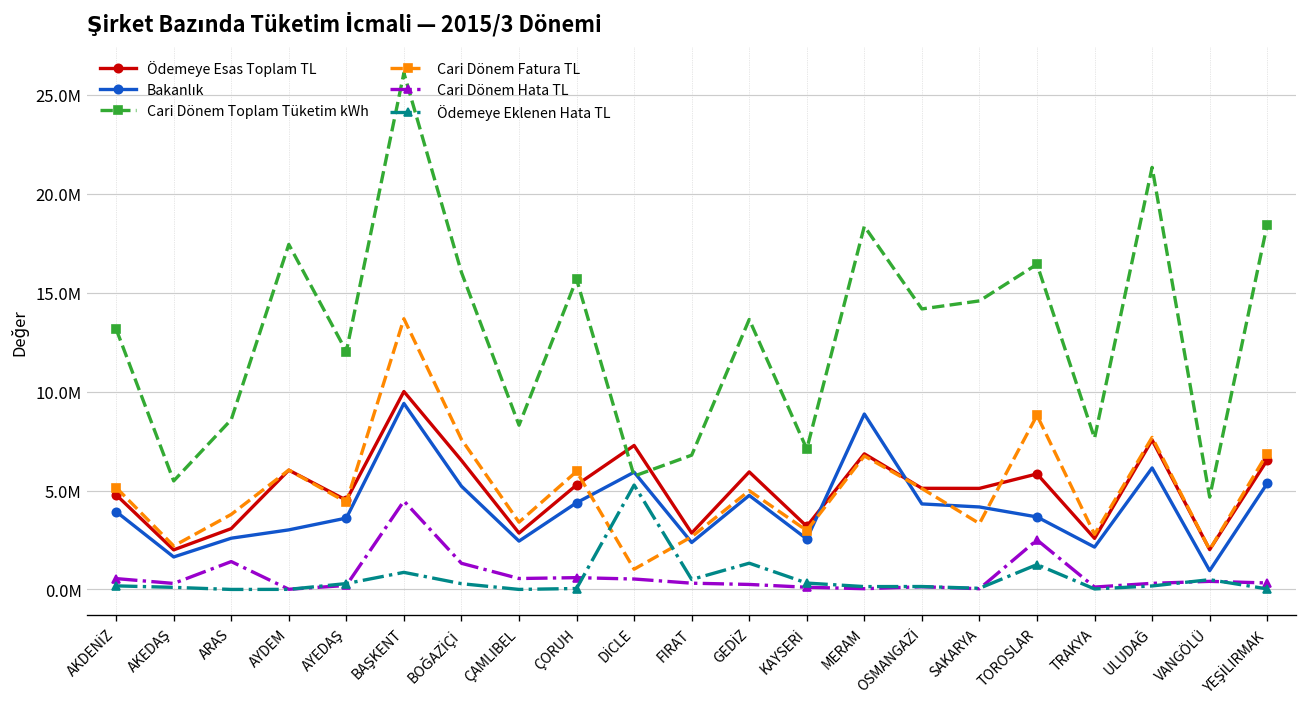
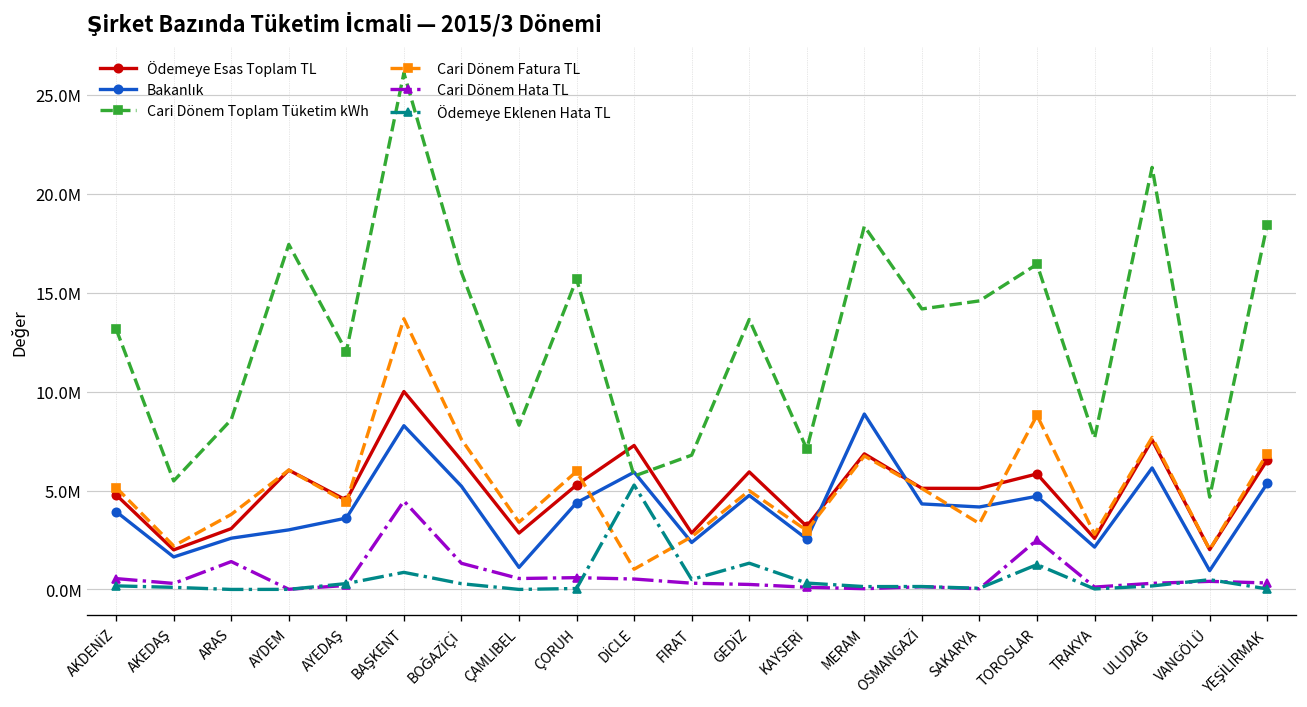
Bakanlık, BAŞKENT: 9400000 -> 8300000
Bakanlık, ÇAMLIBEL: 2400000 -> 1100000
Bakanlık, TOROSLAR: 3700000 -> 4700000
